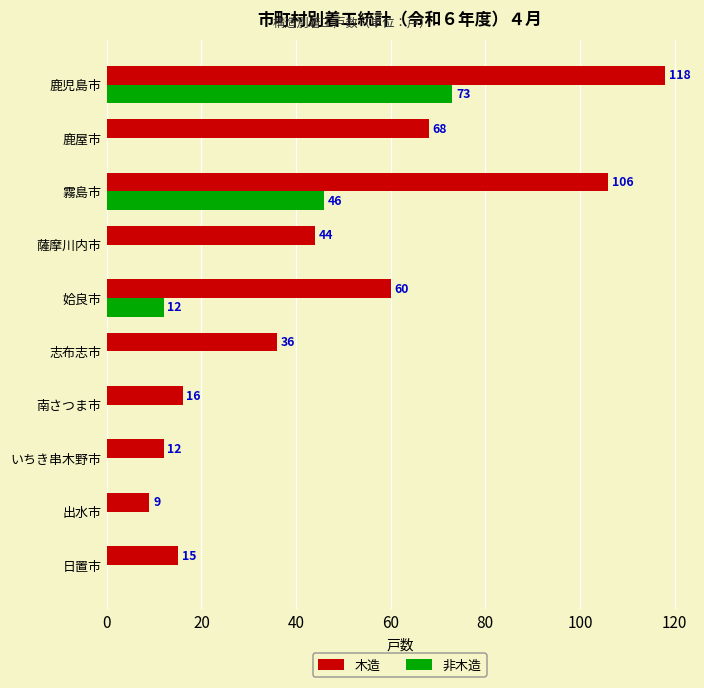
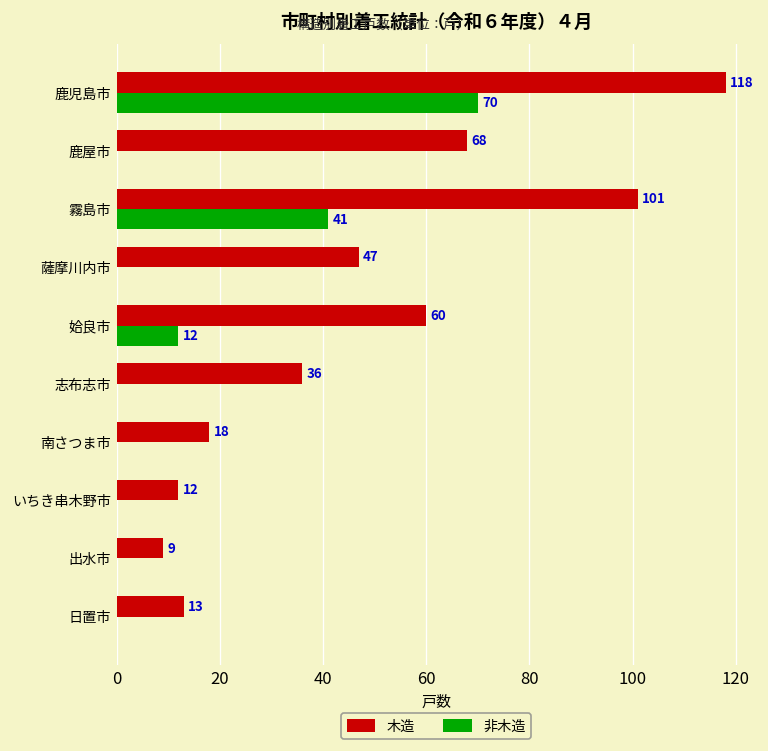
非木造, 鹿児島市: 73 -> 70
木造, 霧島市: 106 -> 101
非木造, 霧島市: 46 -> 41
木造, 薩摩川内市: 44 -> 47
木造, 南さつま市: 16 -> 18
木造, 日置市: 15 -> 13
